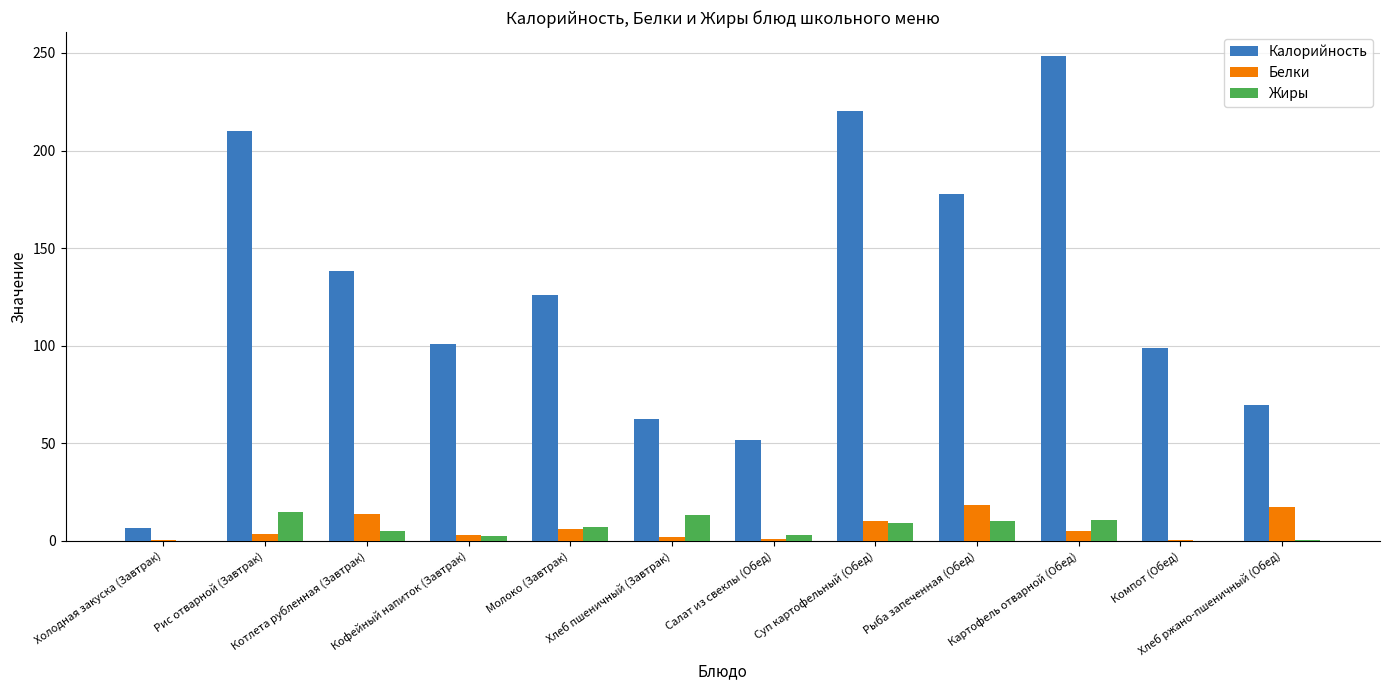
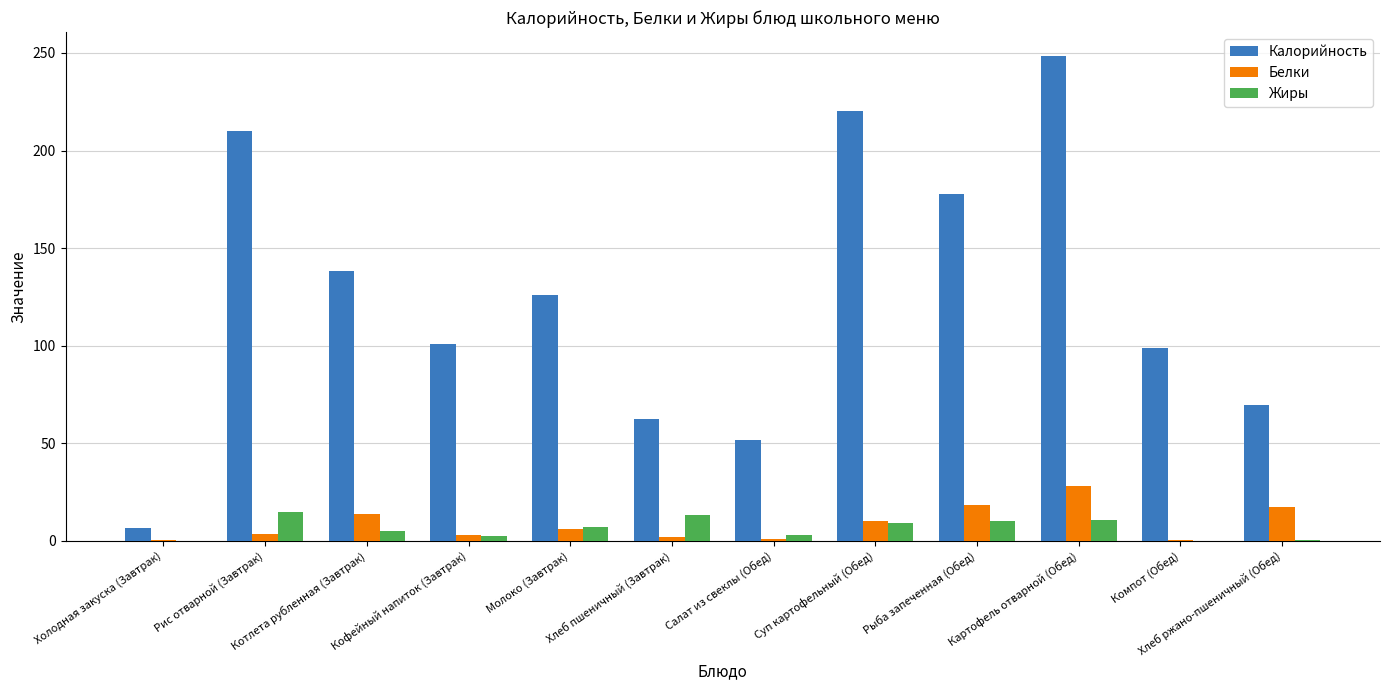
Белки, Картофель отварной (Обед): 5 -> 28
